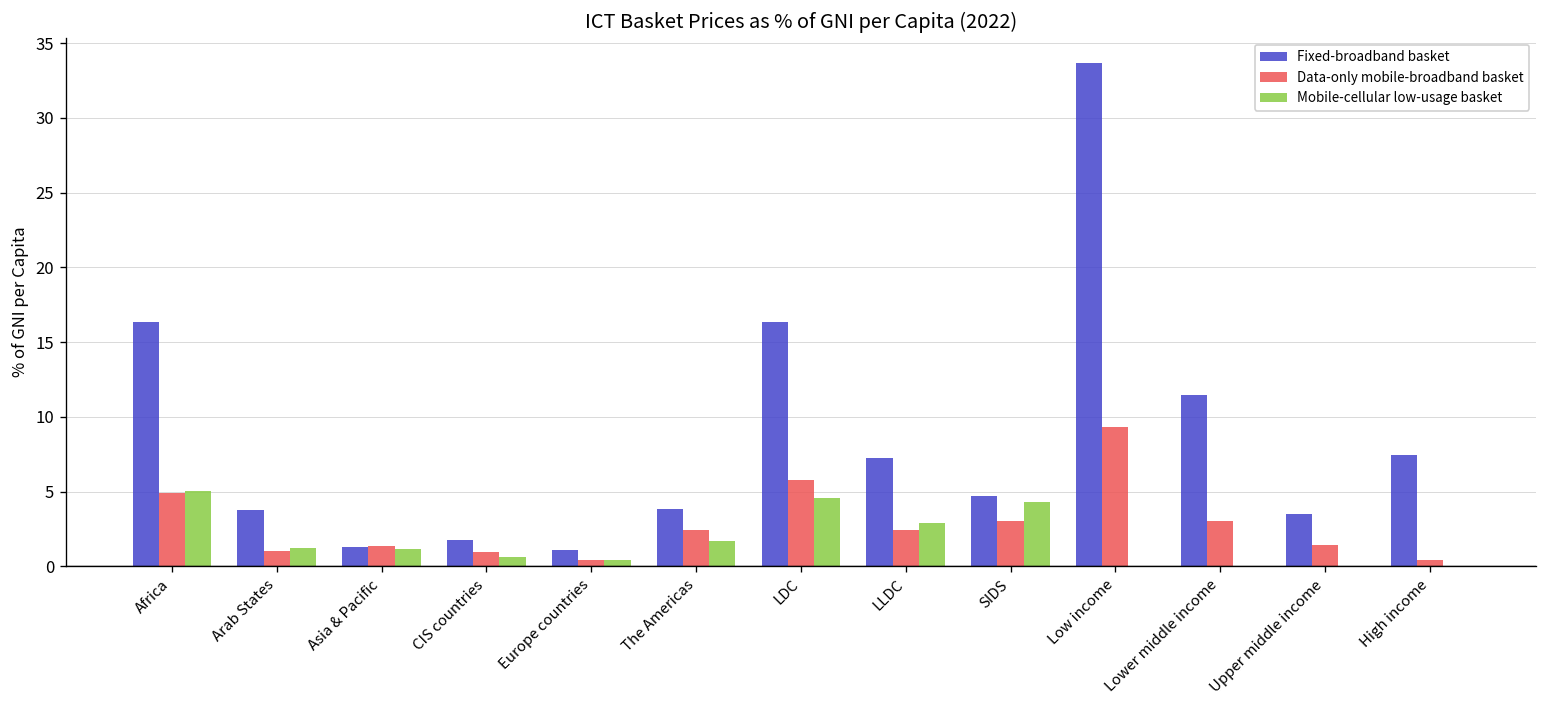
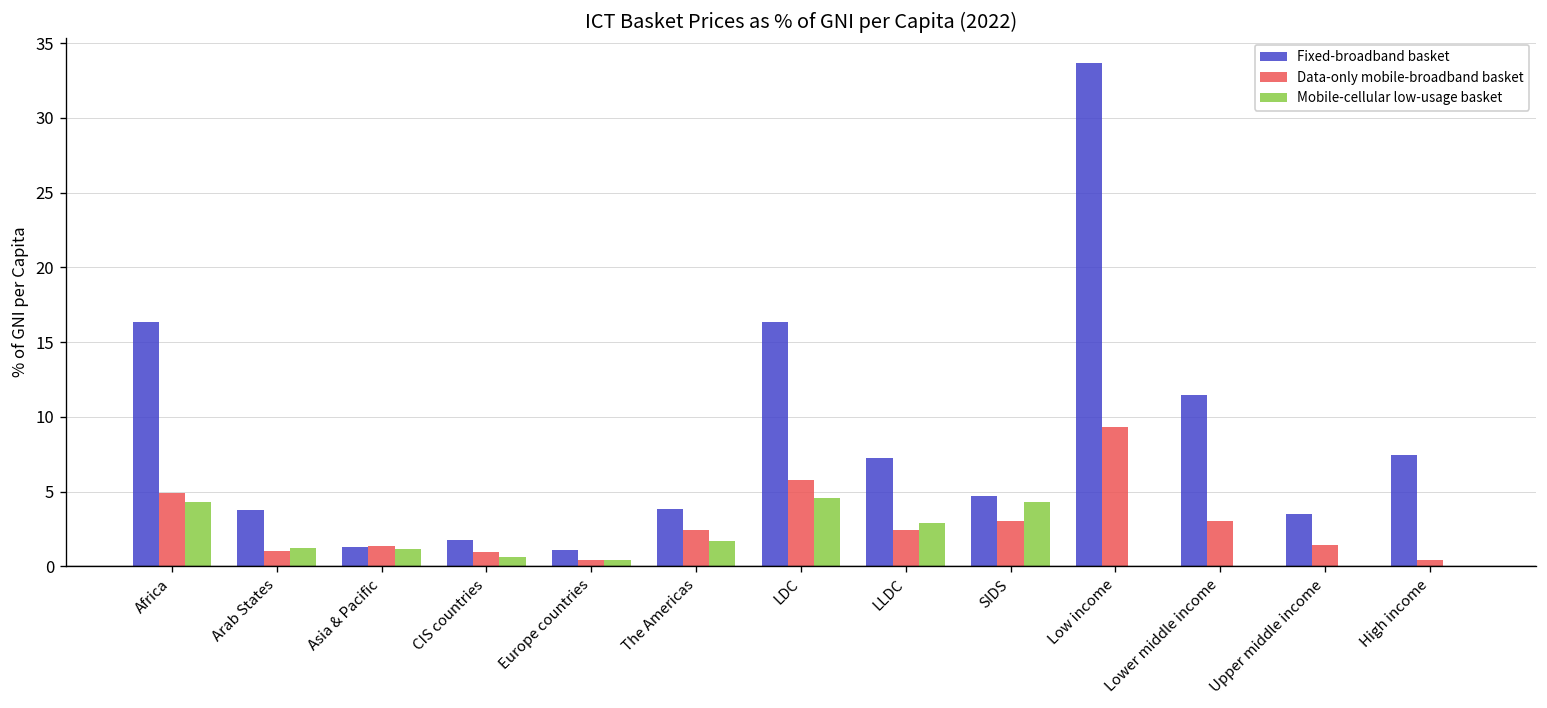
Mobile-cellular low-usage basket, Africa: 5.0 -> 4.3
